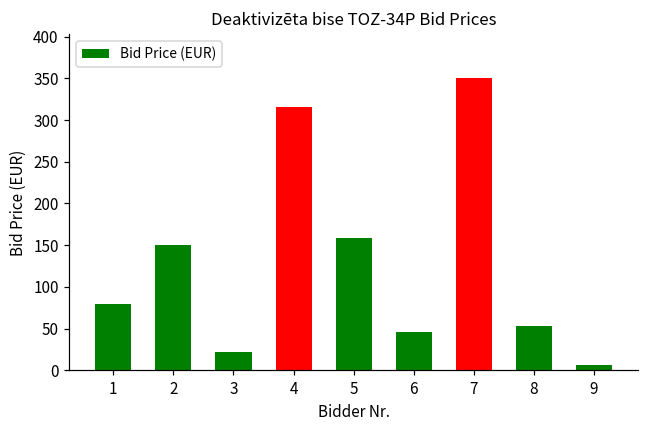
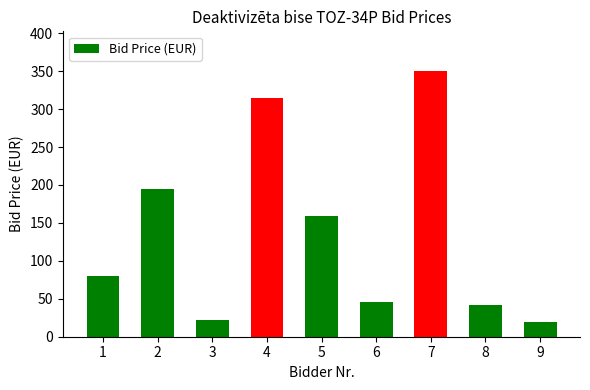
2: 150 -> 200
8: 50 -> 40
9: 10 -> 20
